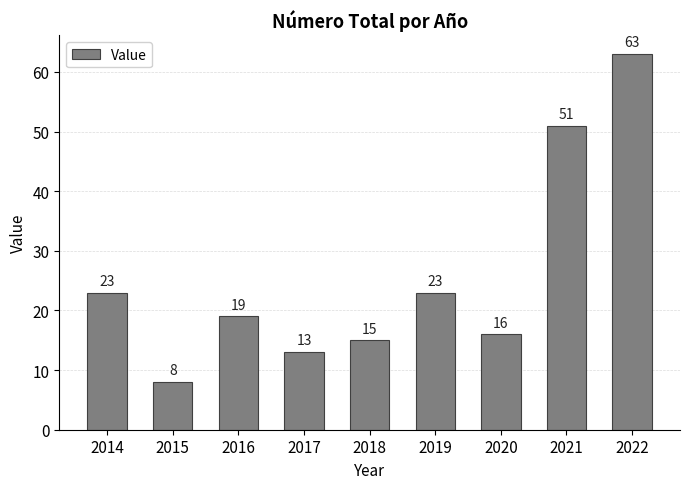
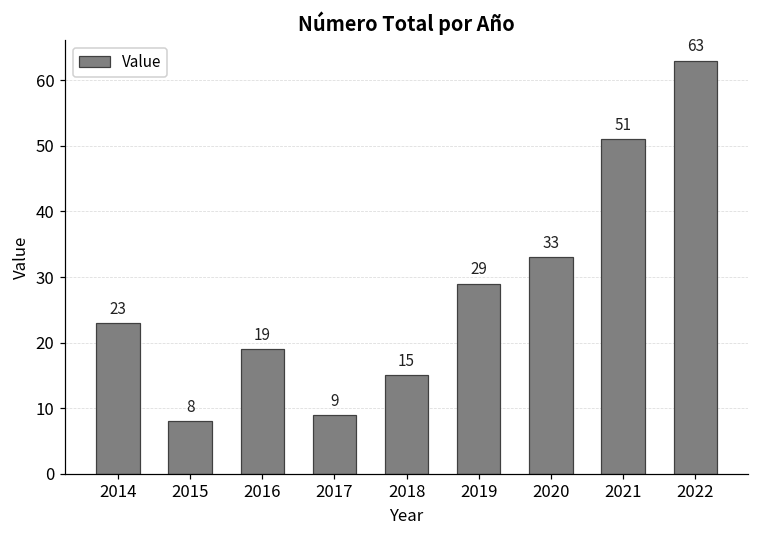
2017: 13 -> 9
2019: 23 -> 29
2020: 16 -> 33
